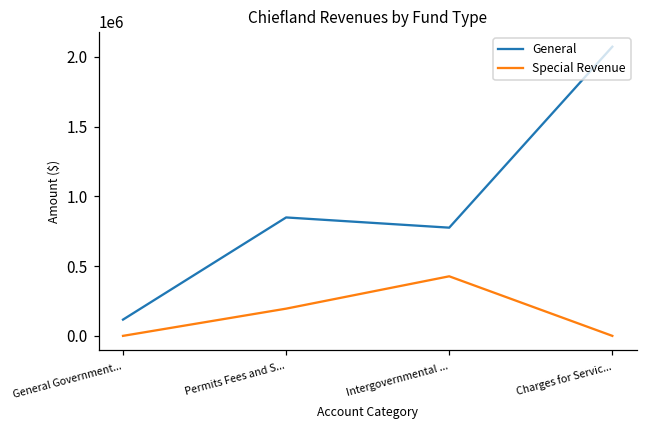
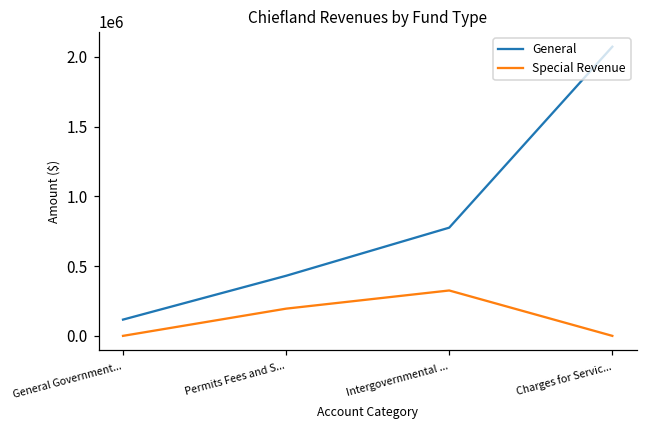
General, Permits Fees and S...: 850000 -> 430000
Special Revenue, Intergovernmental ...: 430000 -> 330000
